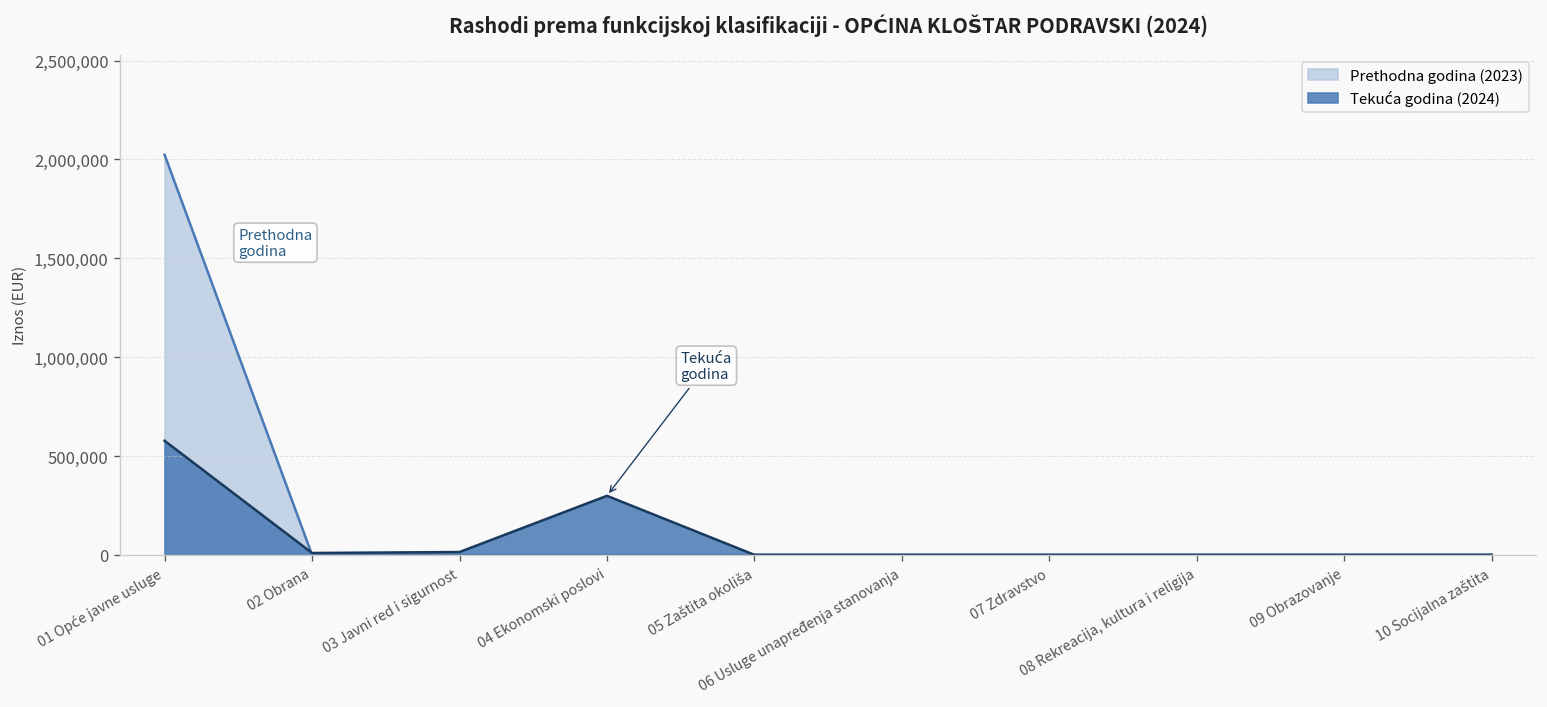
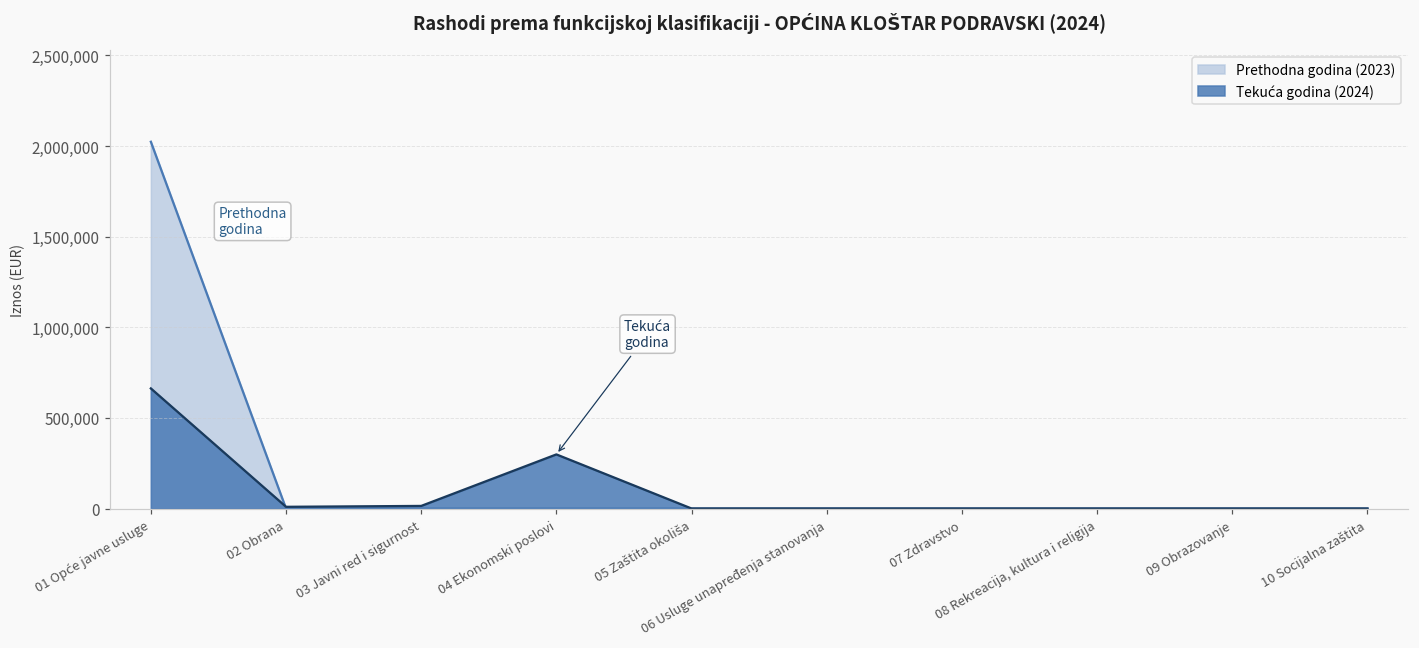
Tekuća godina (2024), 01 Opće javne usluge: 580,000 -> 660,000
